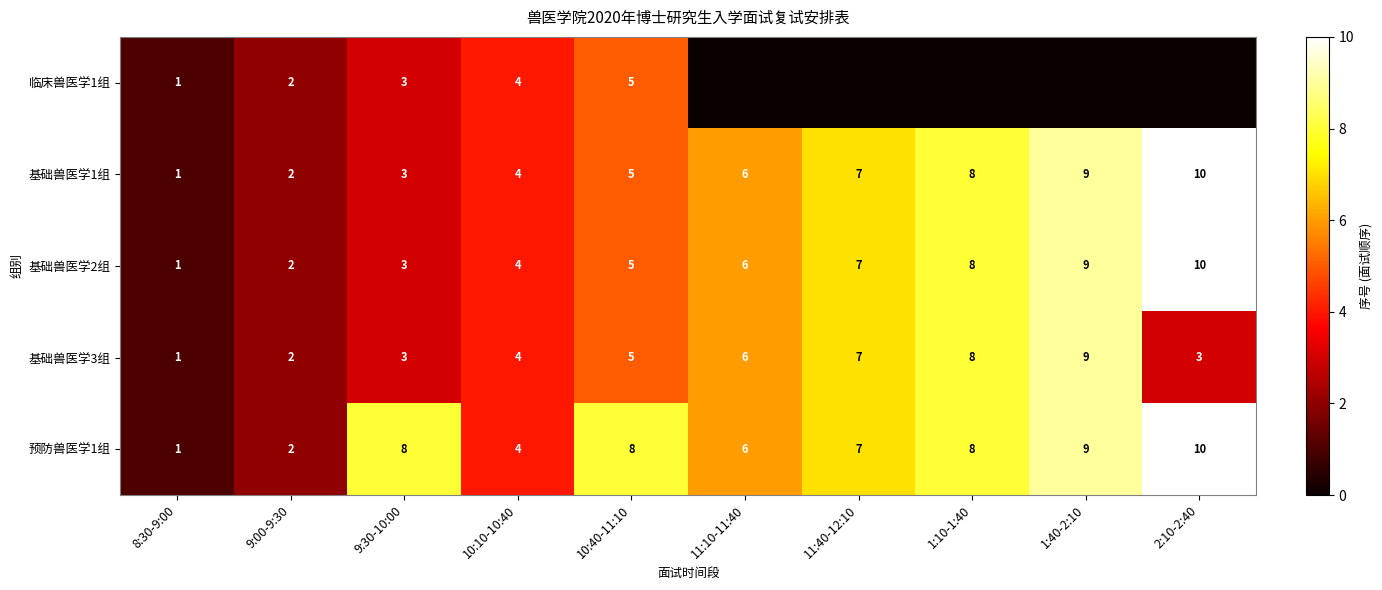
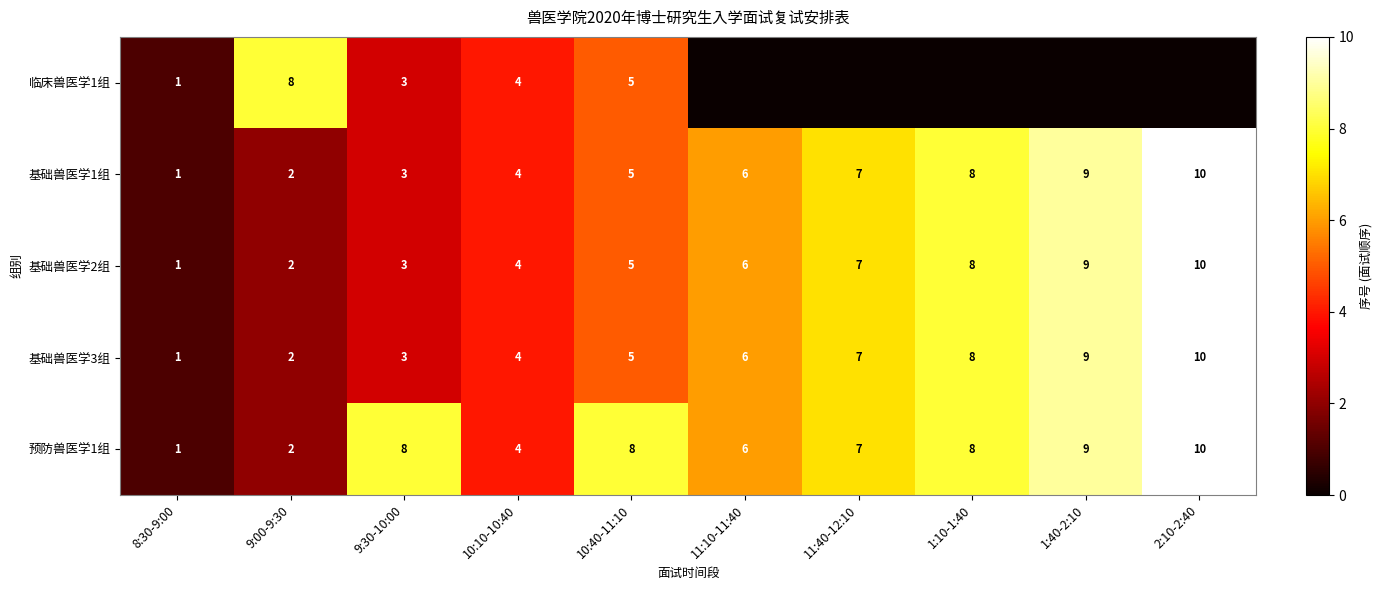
临床兽医学1组, 9:00-9:30: 2 -> 8
基础兽医学3组, 2:10-2:40: 3 -> 10
